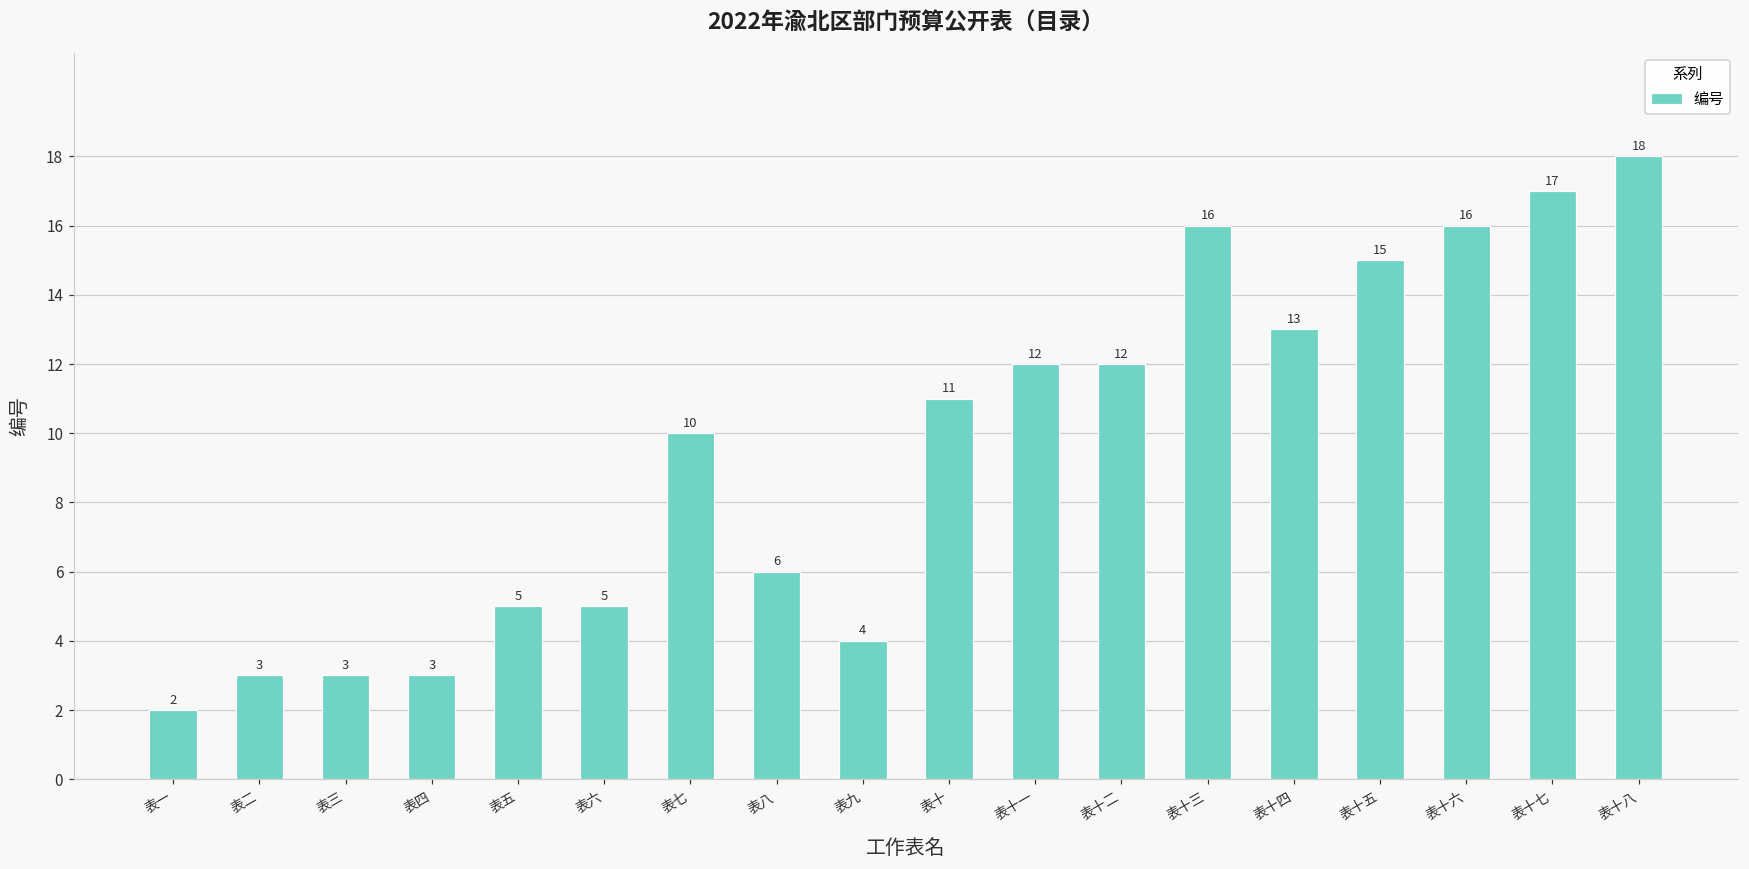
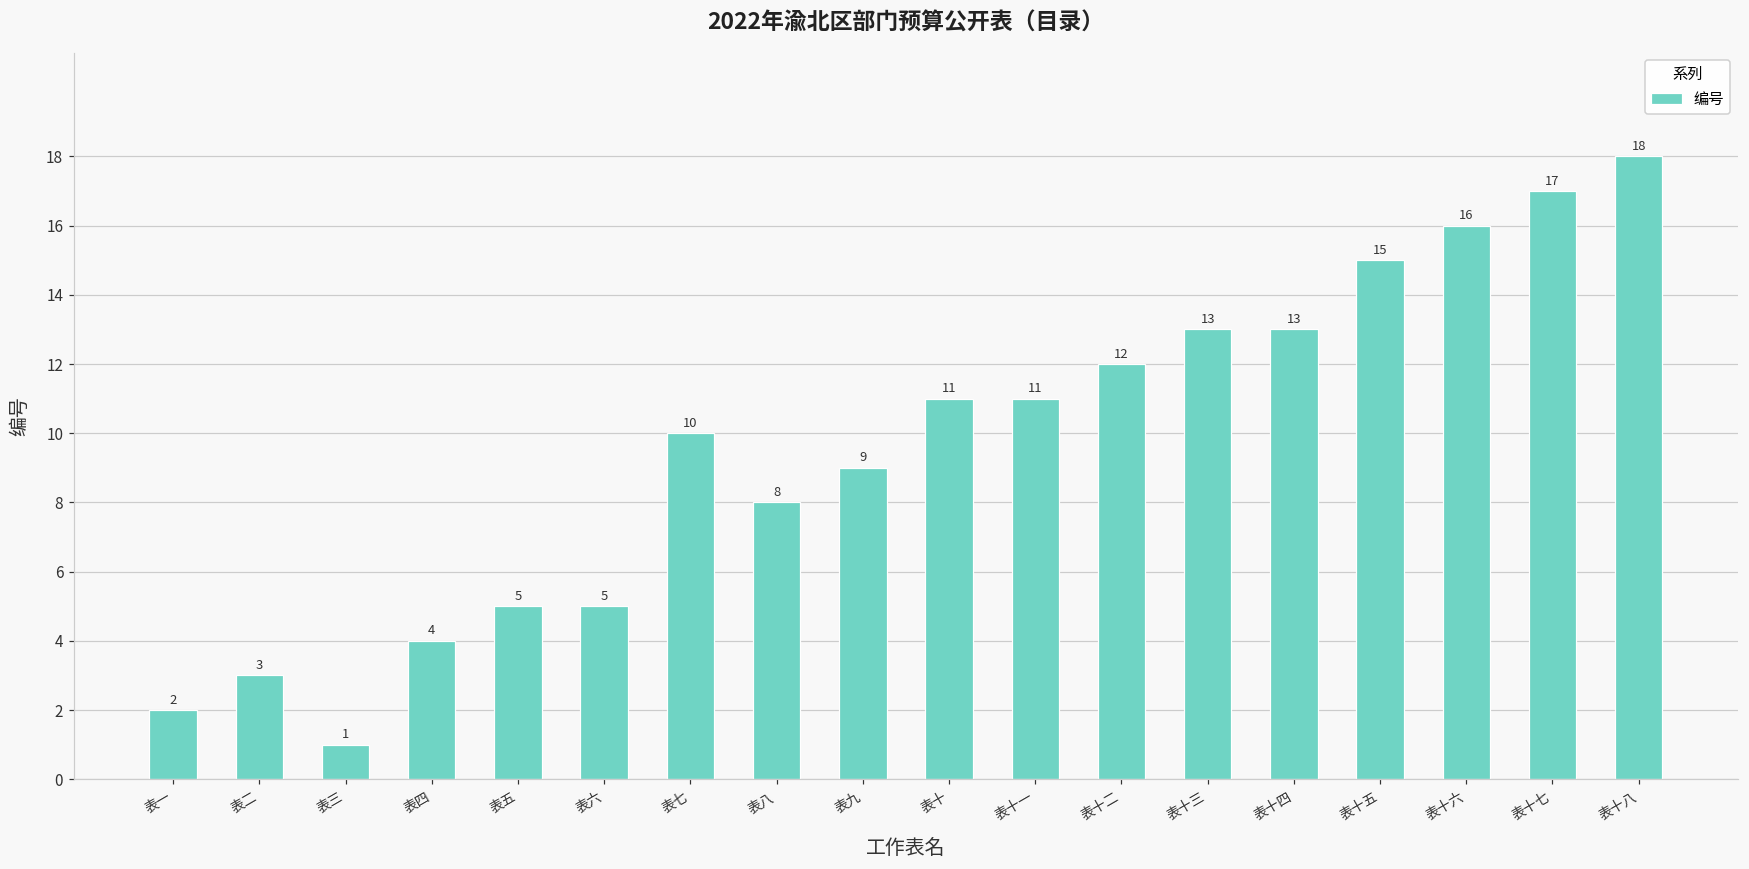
表三: 3 -> 1
表四: 3 -> 4
表八: 6 -> 8
表九: 4 -> 9
表十一: 12 -> 11
表十三: 16 -> 13
